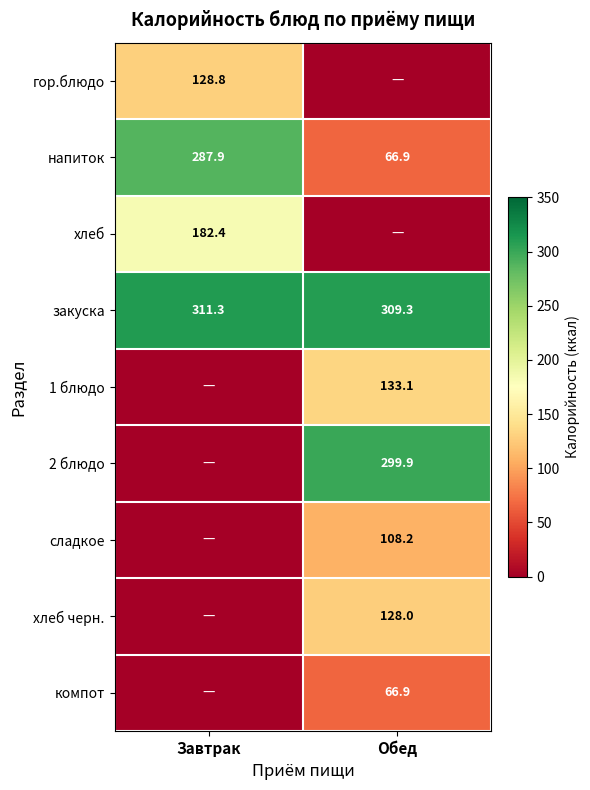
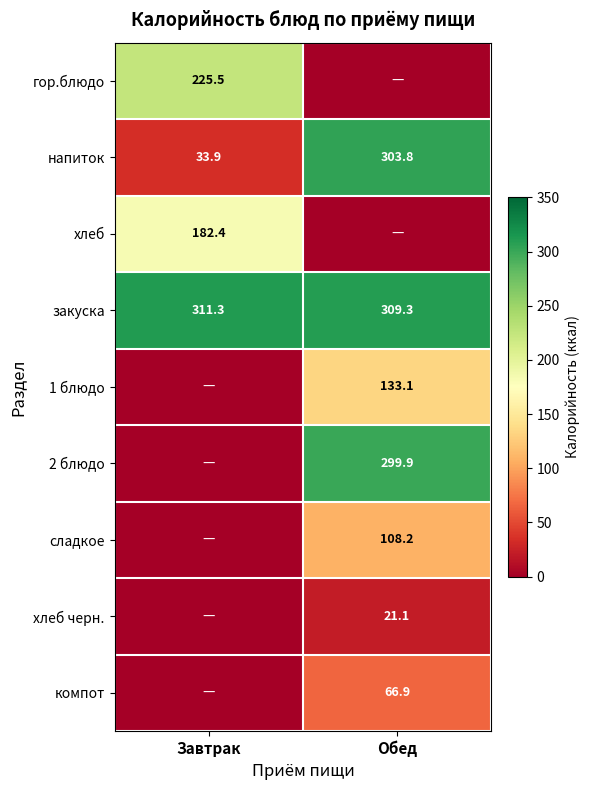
гор.блюдо, Завтрак: 128.8 -> 225.5
напиток, Завтрак: 287.9 -> 33.9
напиток, Обед: 66.9 -> 303.8
хлеб черн., Обед: 128.0 -> 21.1
